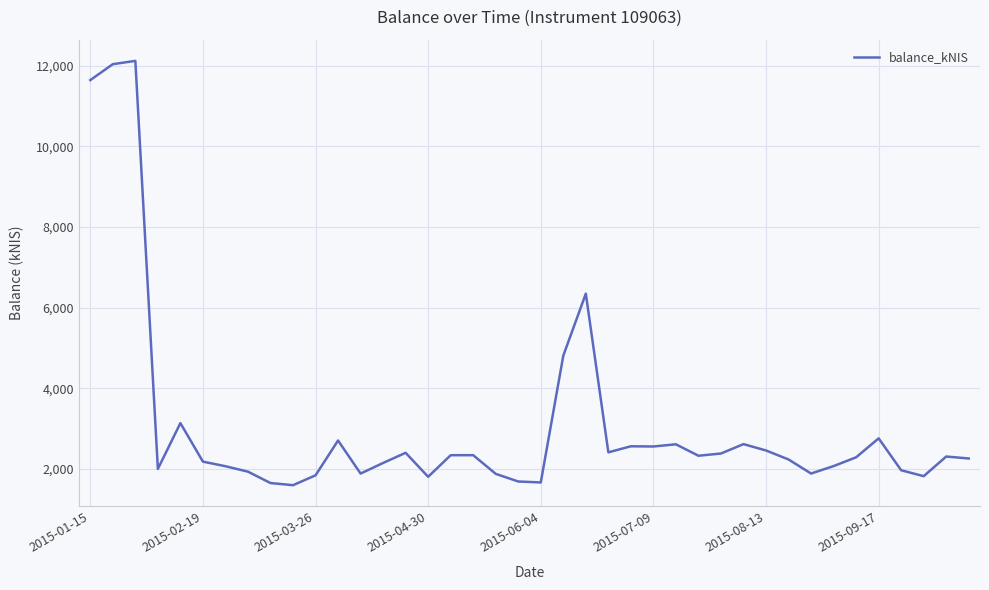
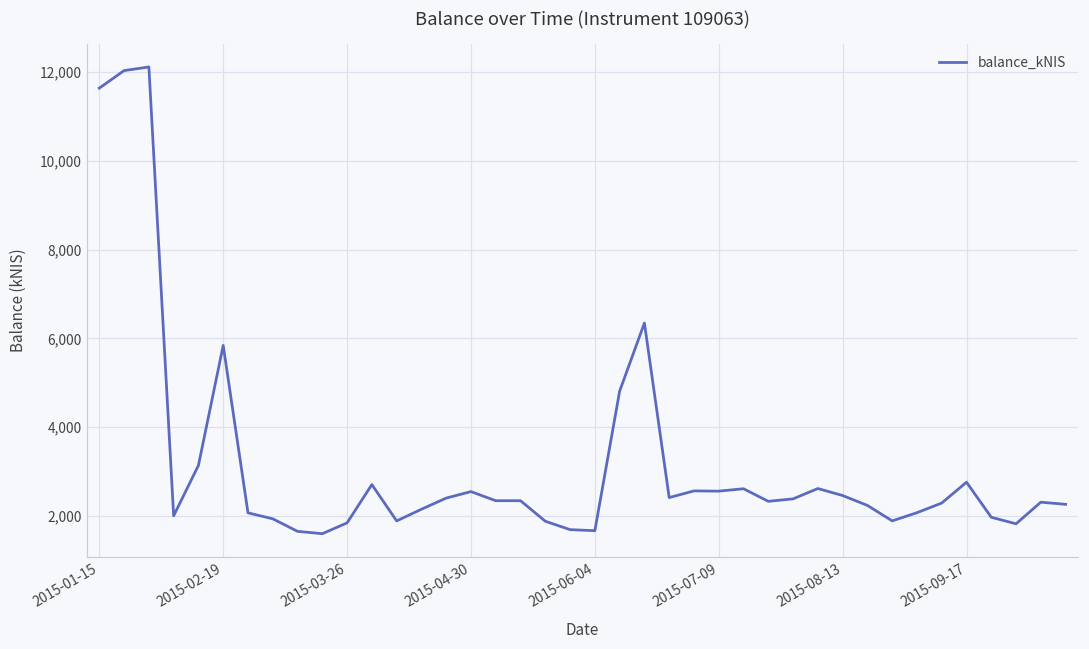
2015-02-19: 2,200 -> 5,800
2015-04-30: 1,800 -> 2,500
